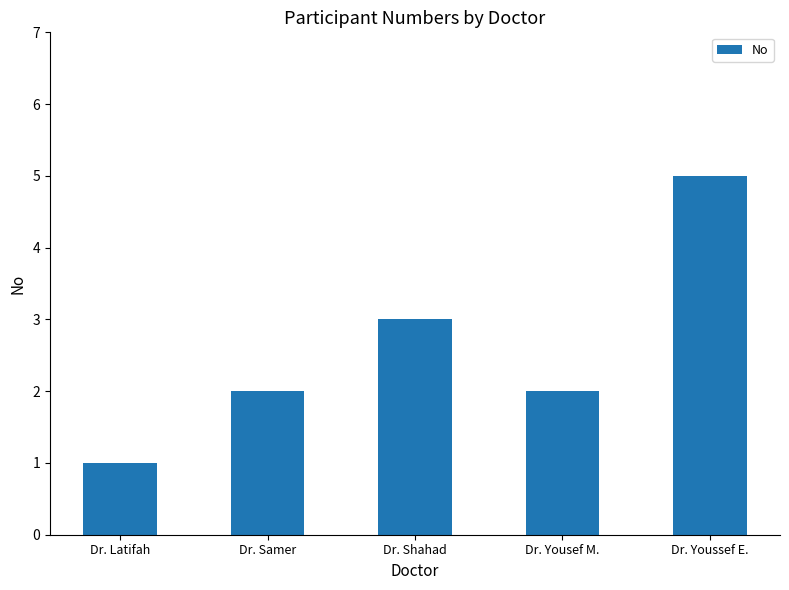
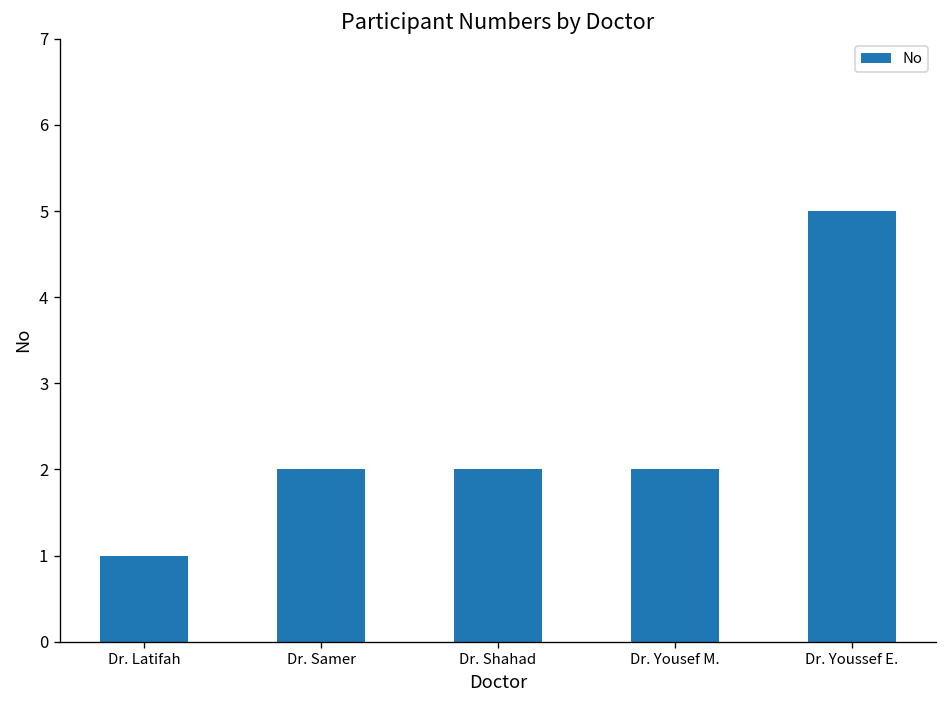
Dr. Shahad: 3 -> 2
